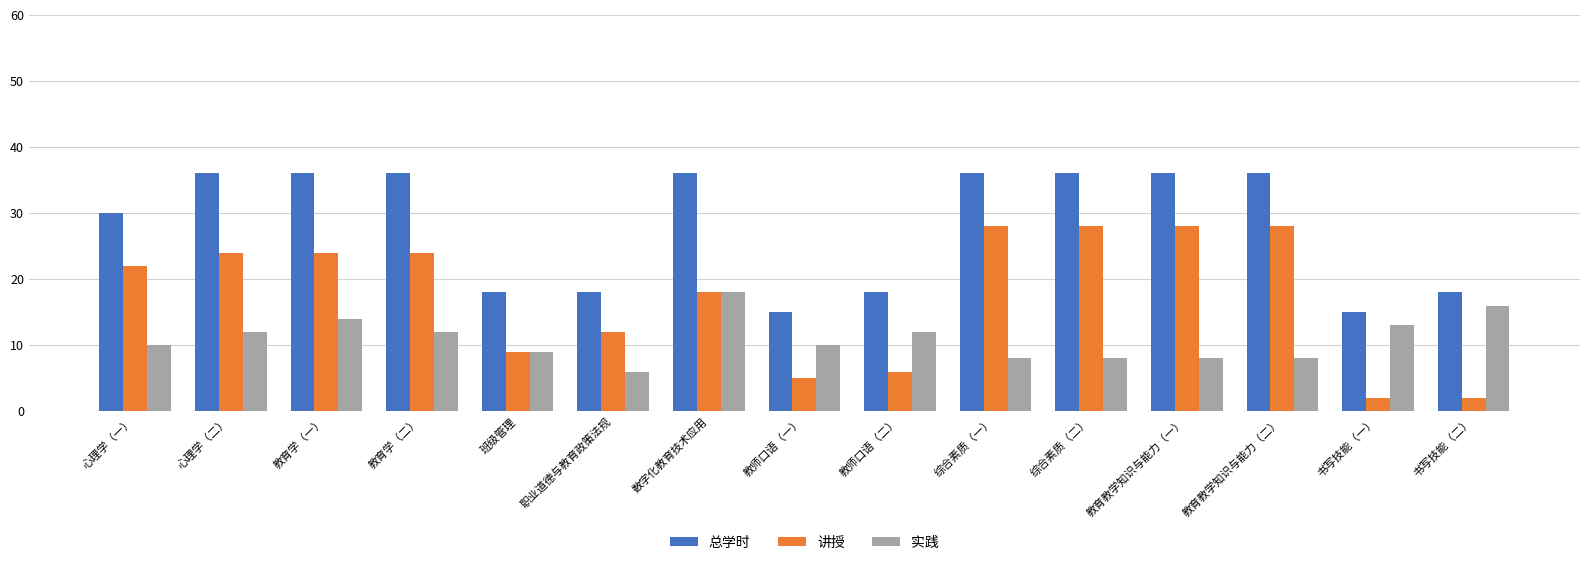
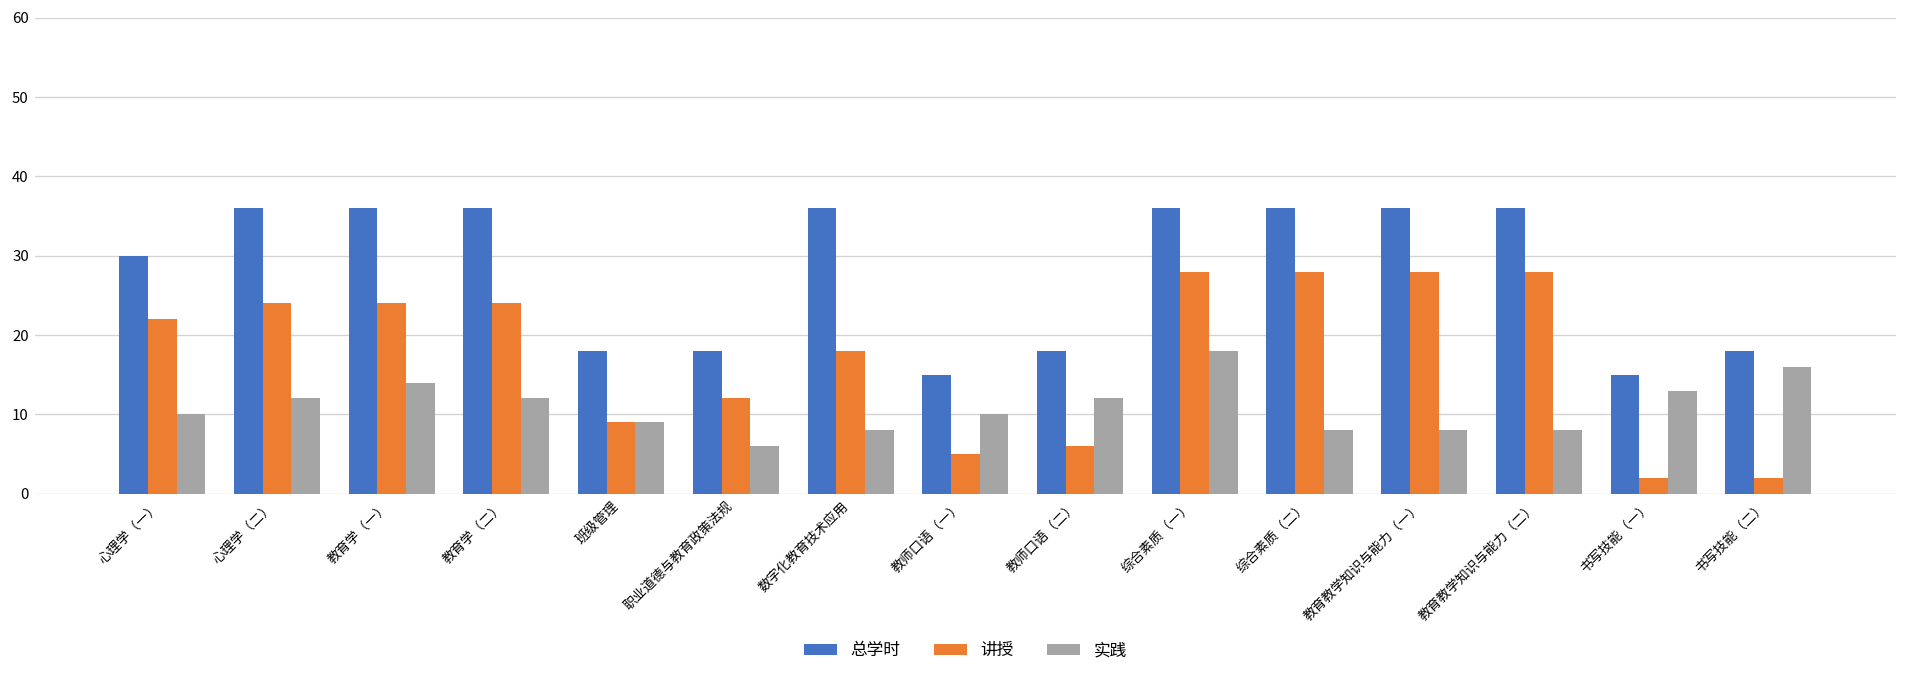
实践, 数字化教育技术应用: 18 -> 8
实践, 综合素质（一）: 8 -> 18
